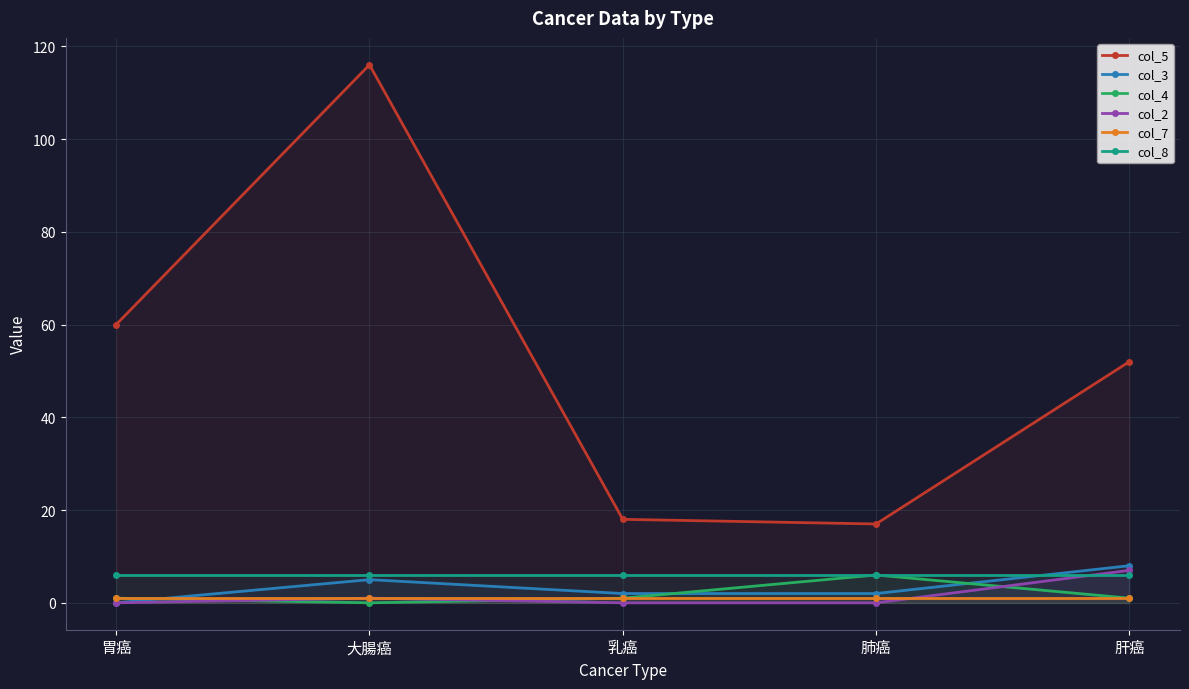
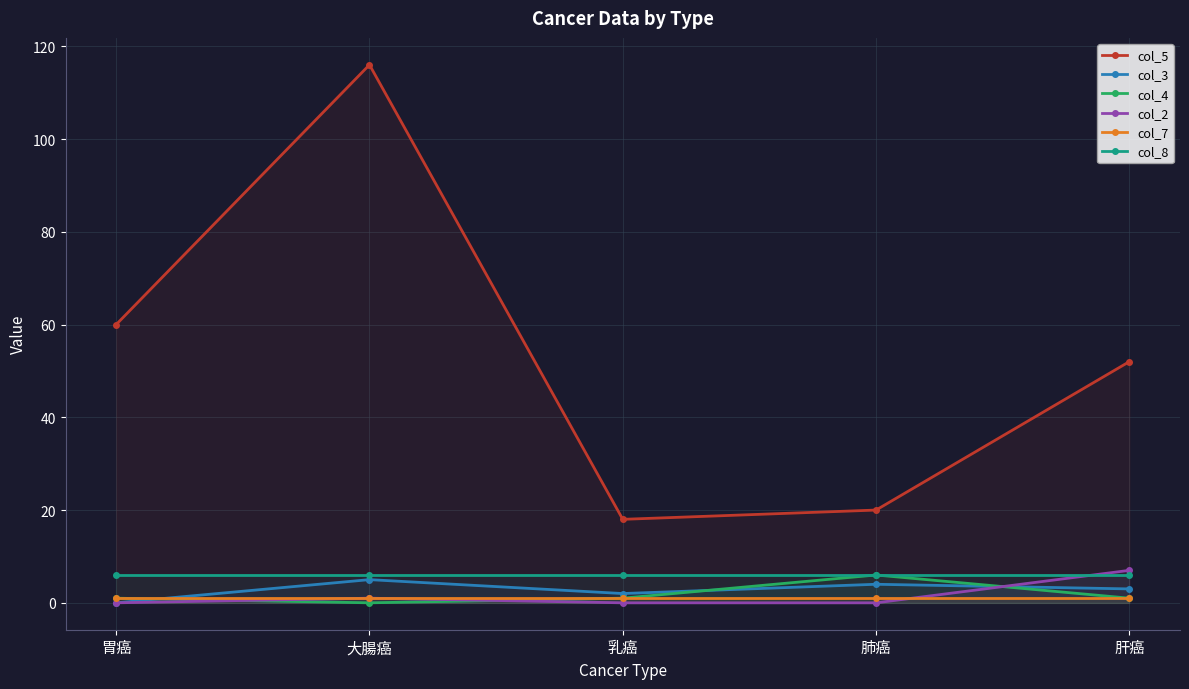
col_5, 肺癌: 17 -> 20
col_3, 肺癌: 2 -> 4
col_3, 肝癌: 8 -> 3
